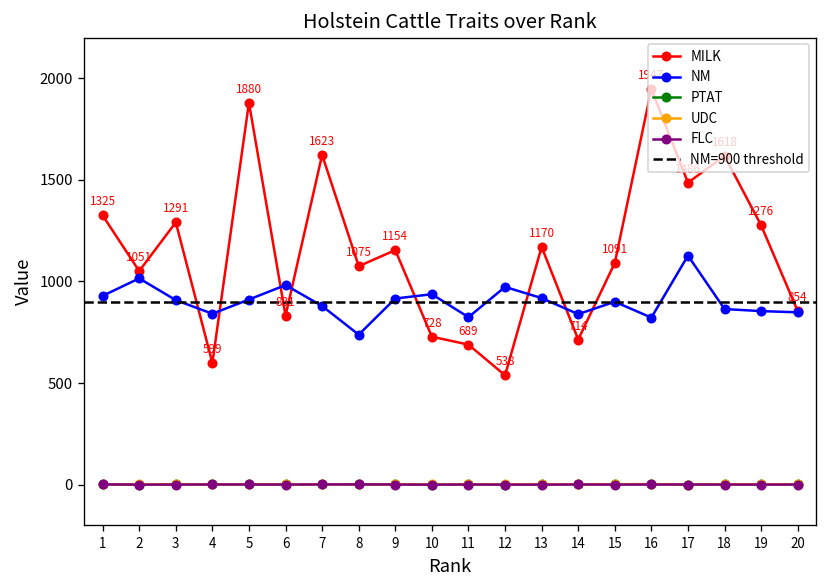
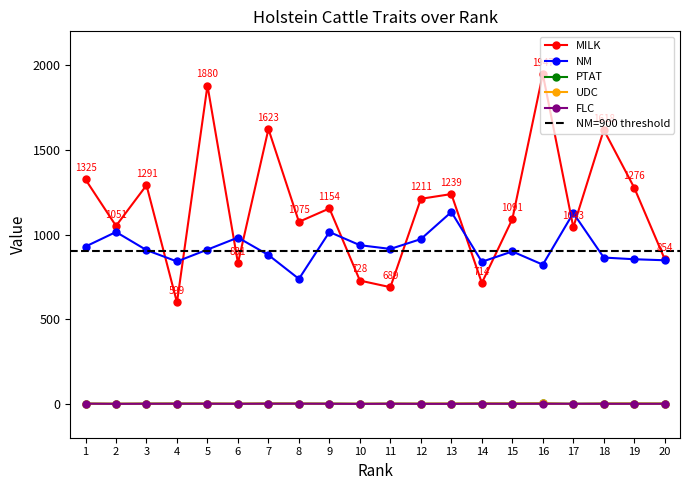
NM, 9: 920 -> 1020
NM, 11: 820 -> 920
MILK, 12: 538 -> 1211
MILK, 13: 1170 -> 1239
NM, 13: 920 -> 1130
MILK, 17: 1486 -> 1043
